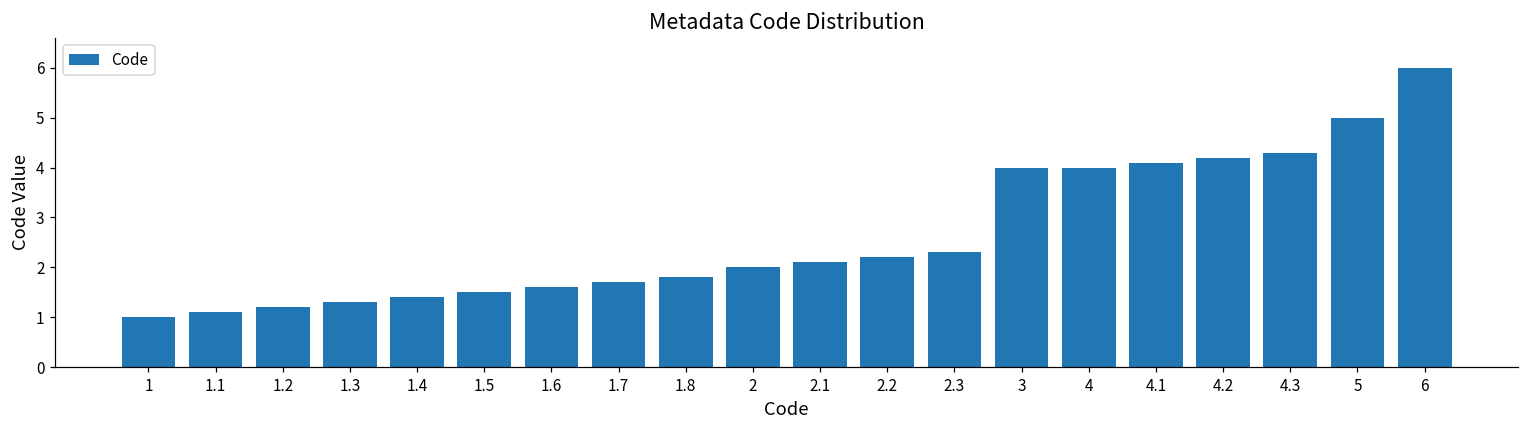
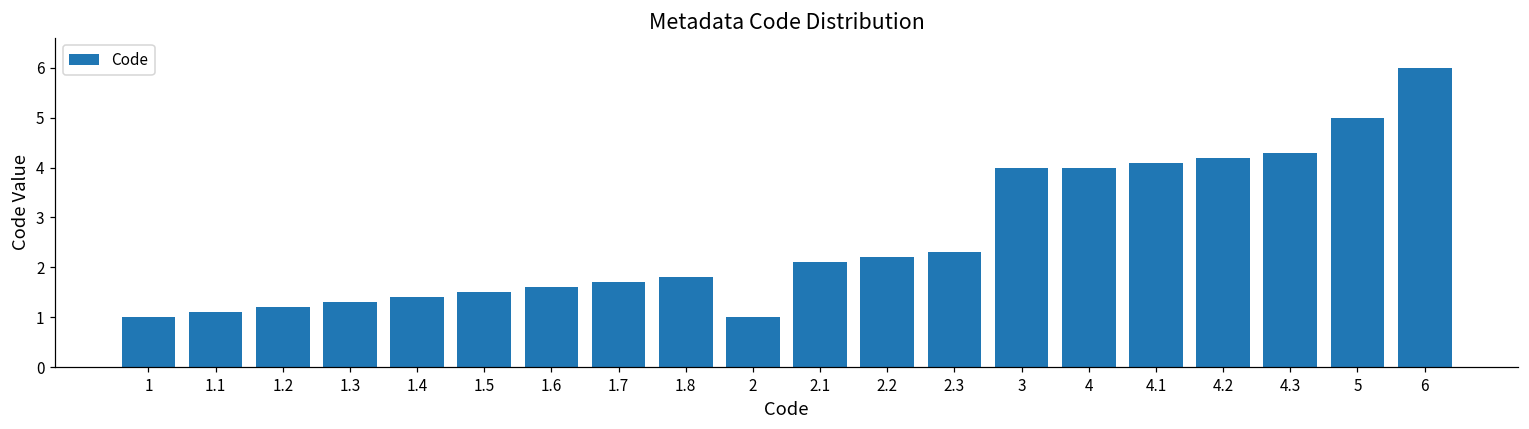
2: 2 -> 1
